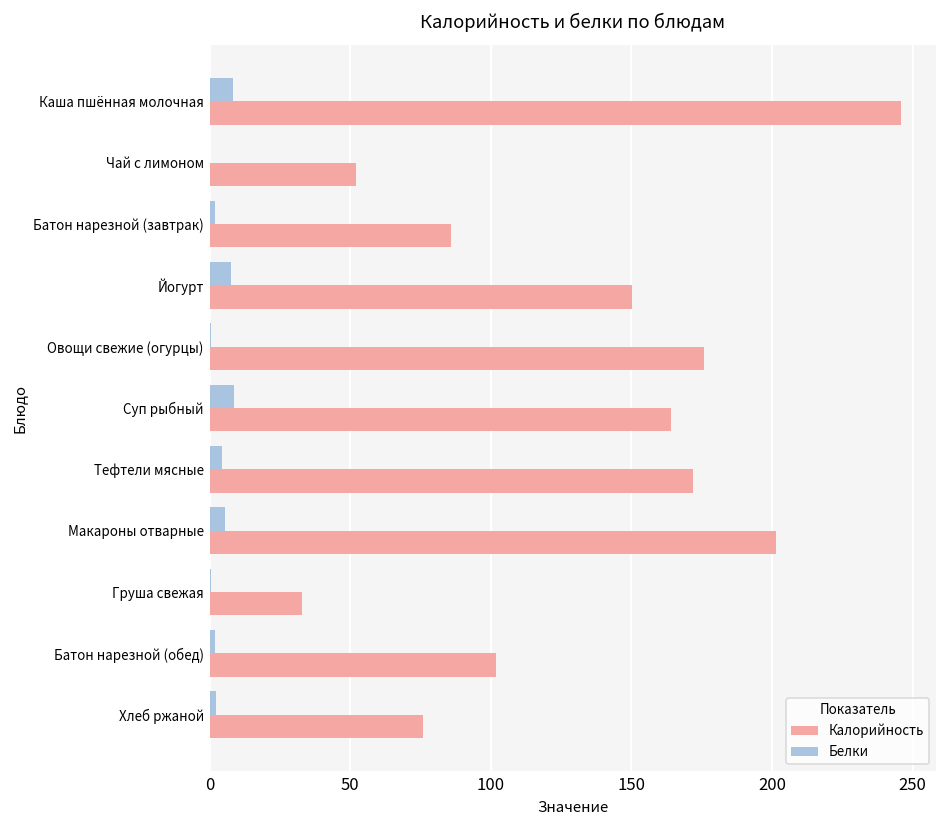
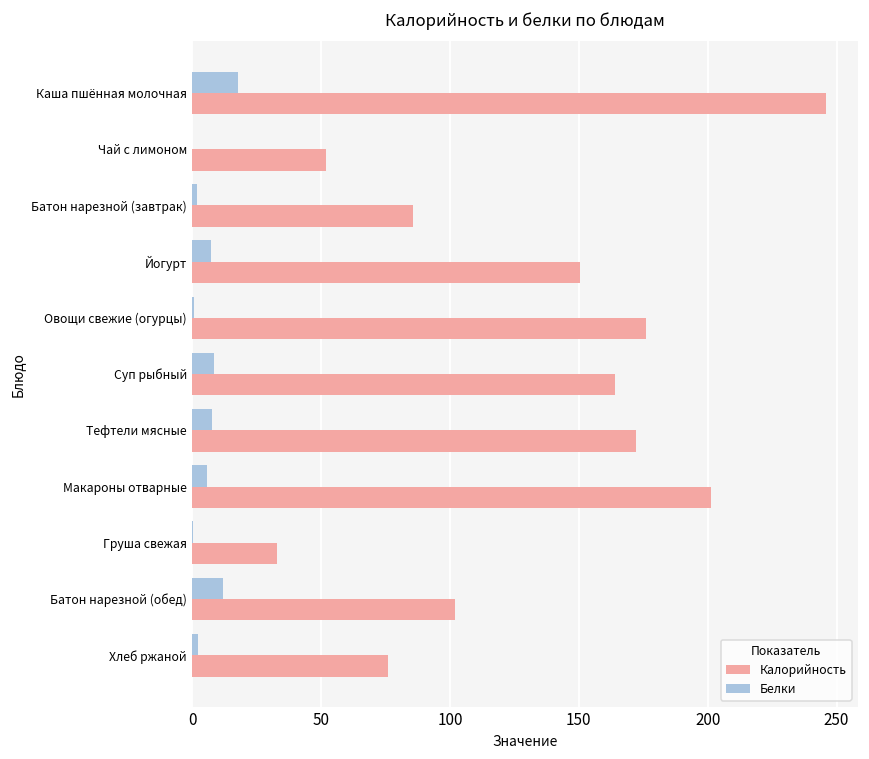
Белки, Каша пшённая молочная: 8 -> 18
Белки, Тефтели мясные: 4 -> 8
Белки, Батон нарезной (обед): 2 -> 12
